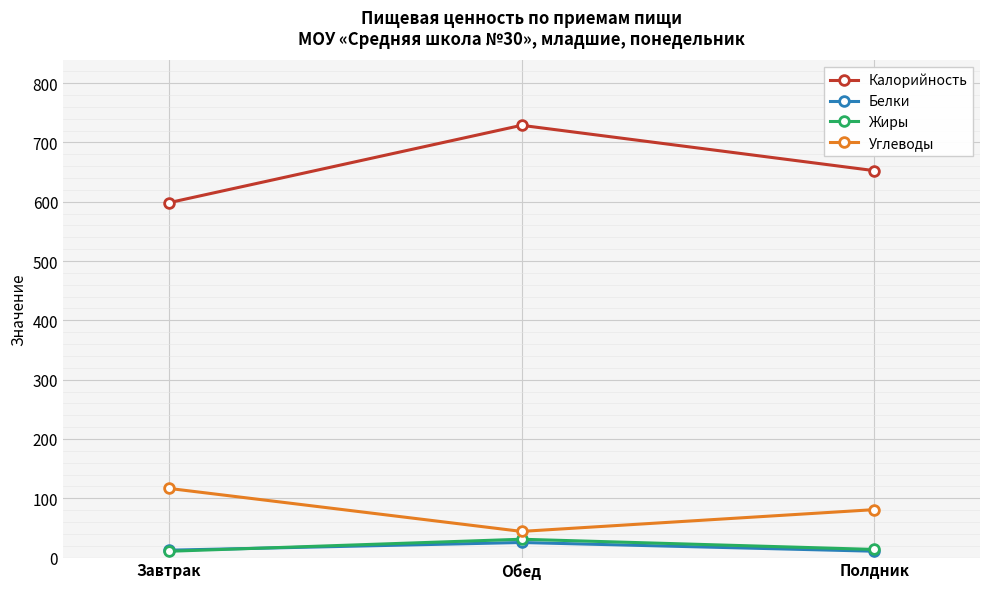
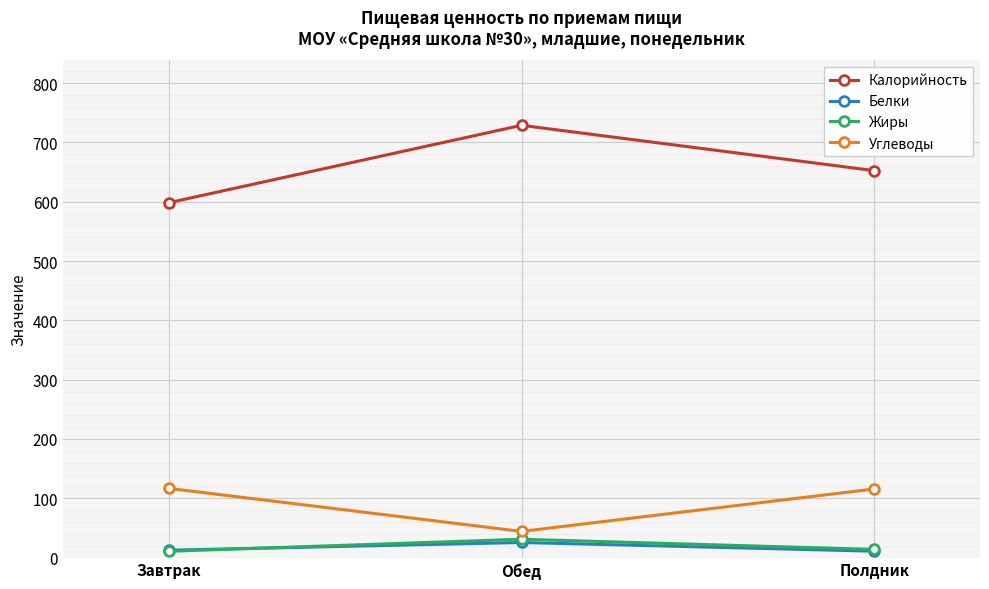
Углеводы, Полдник: 80 -> 120
